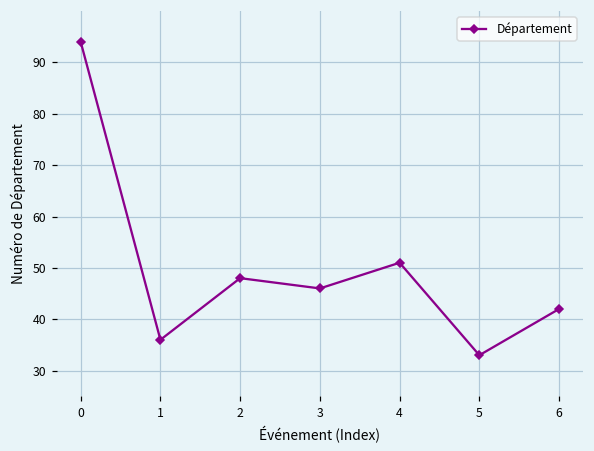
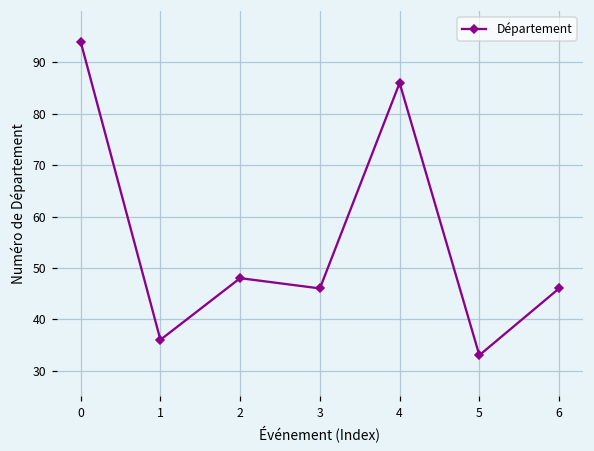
4: 51 -> 86
6: 42 -> 46
